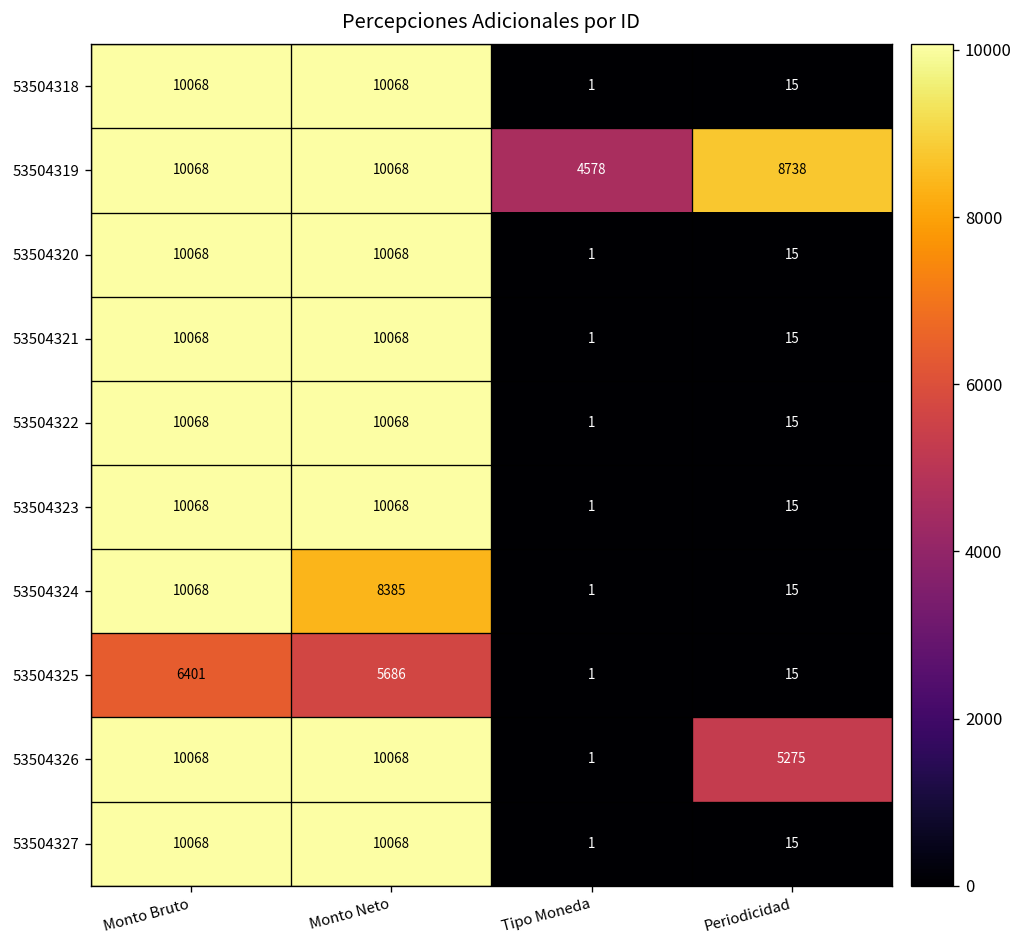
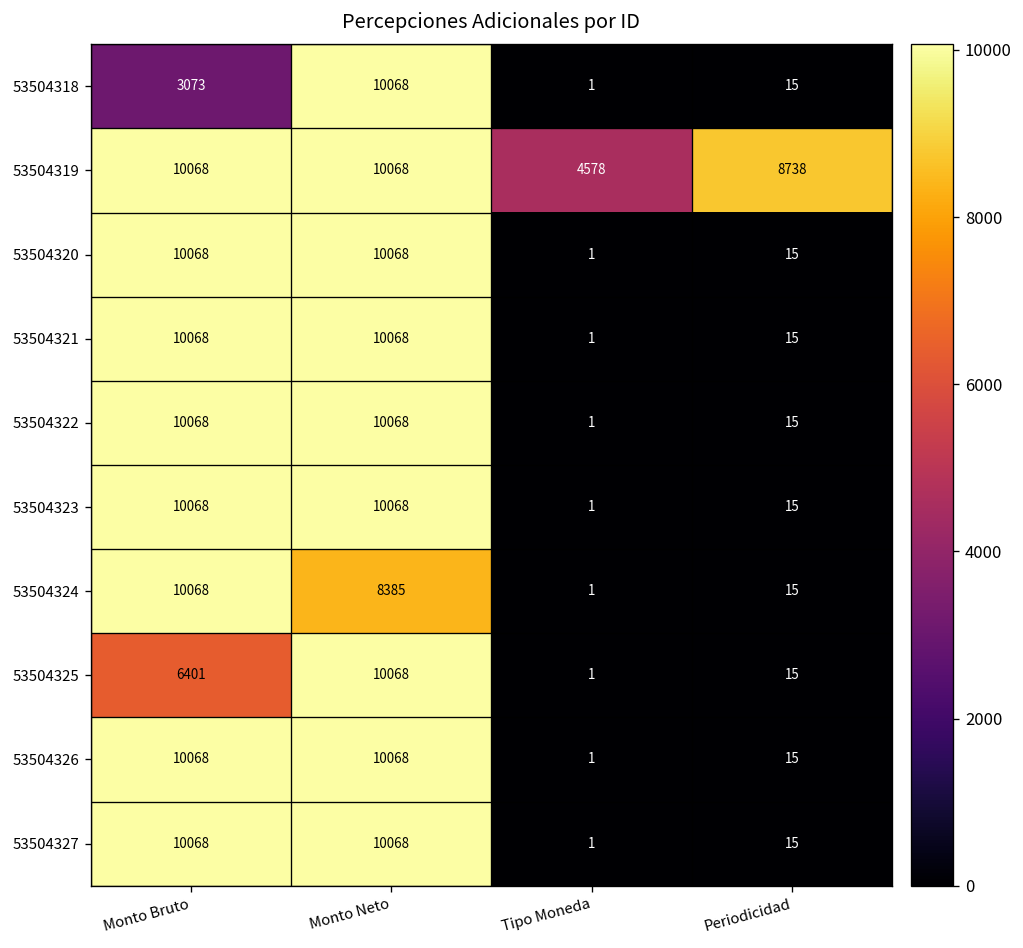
53504318, Monto Bruto: 10068 -> 3073
53504325, Monto Neto: 5686 -> 10068
53504326, Periodicidad: 5275 -> 15
